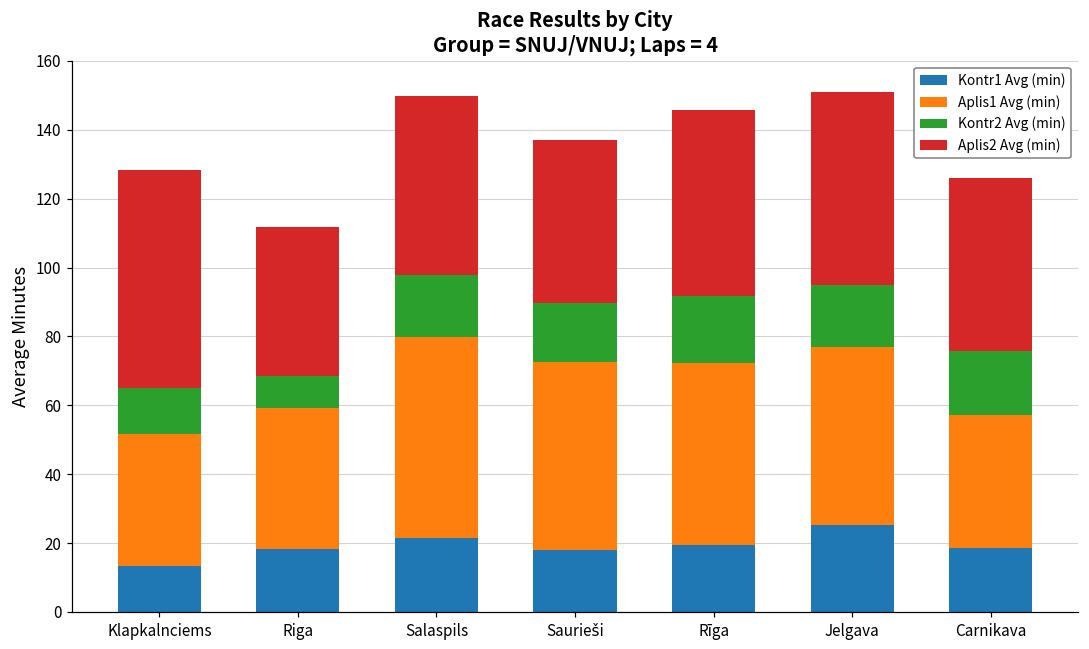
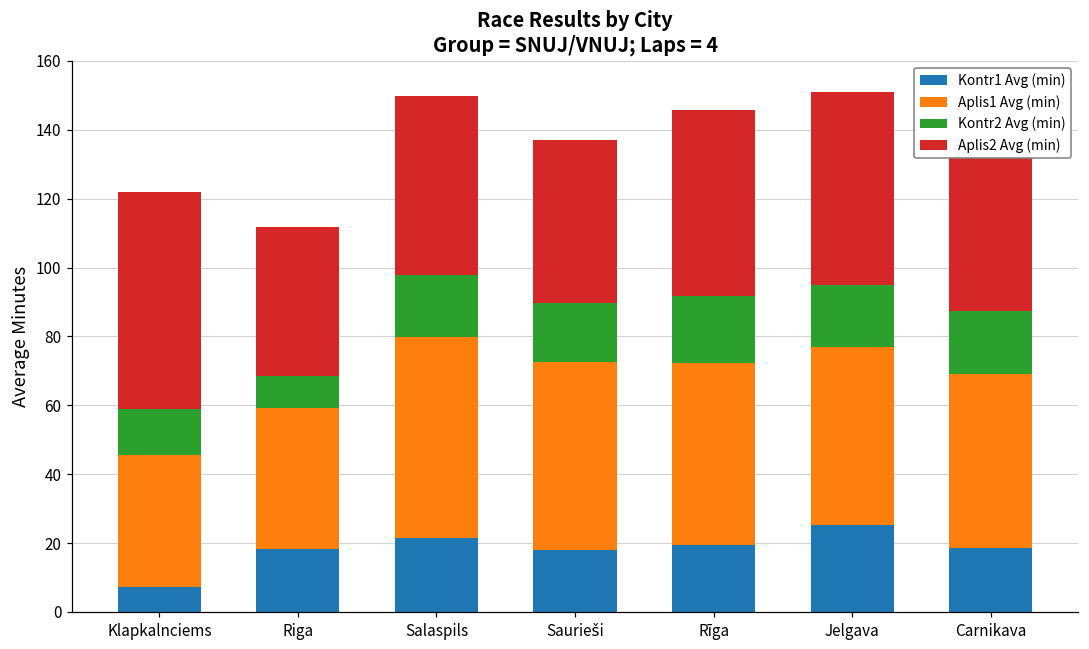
Kontr1 Avg (min), Klapkalnciems: 13 -> 7
Aplis1 Avg (min), Carnikava: 39 -> 50
